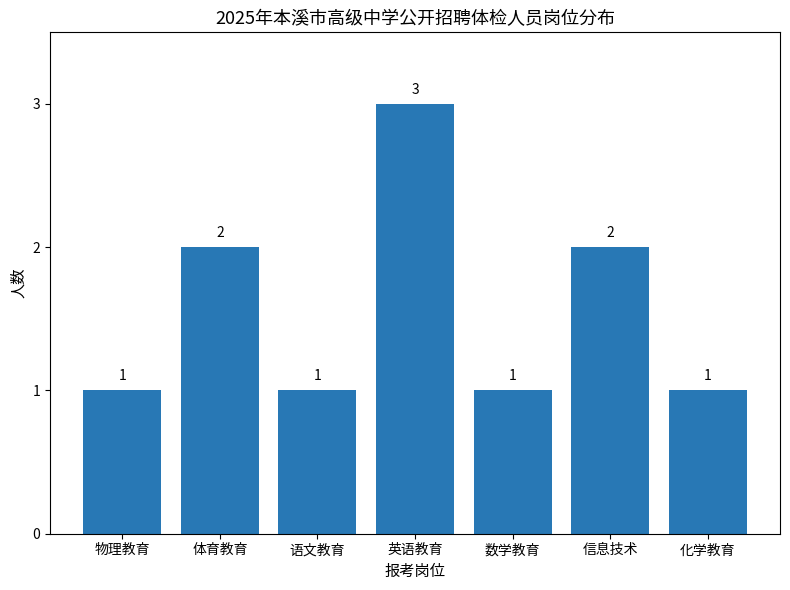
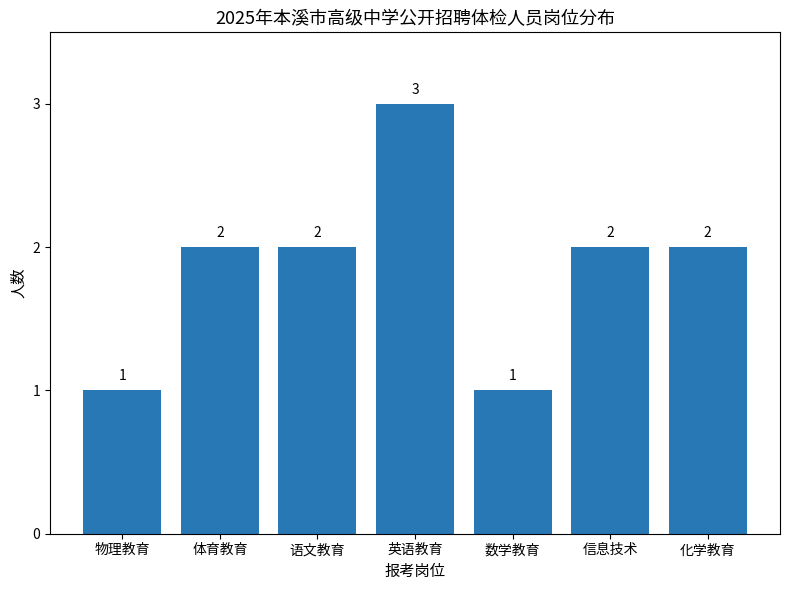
语文教育: 1 -> 2
化学教育: 1 -> 2
